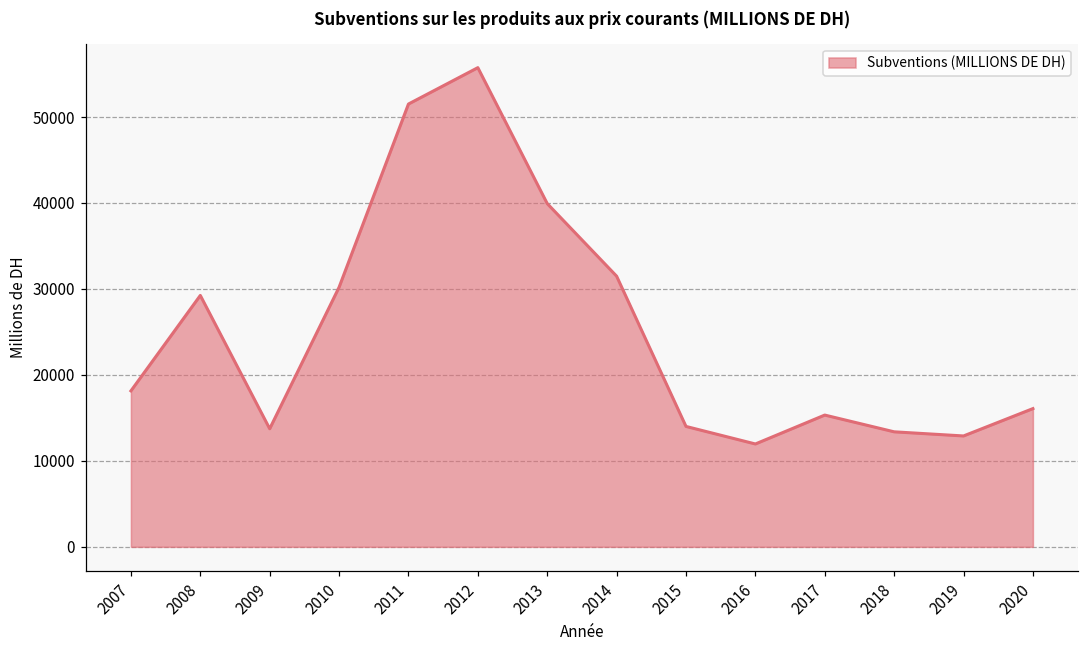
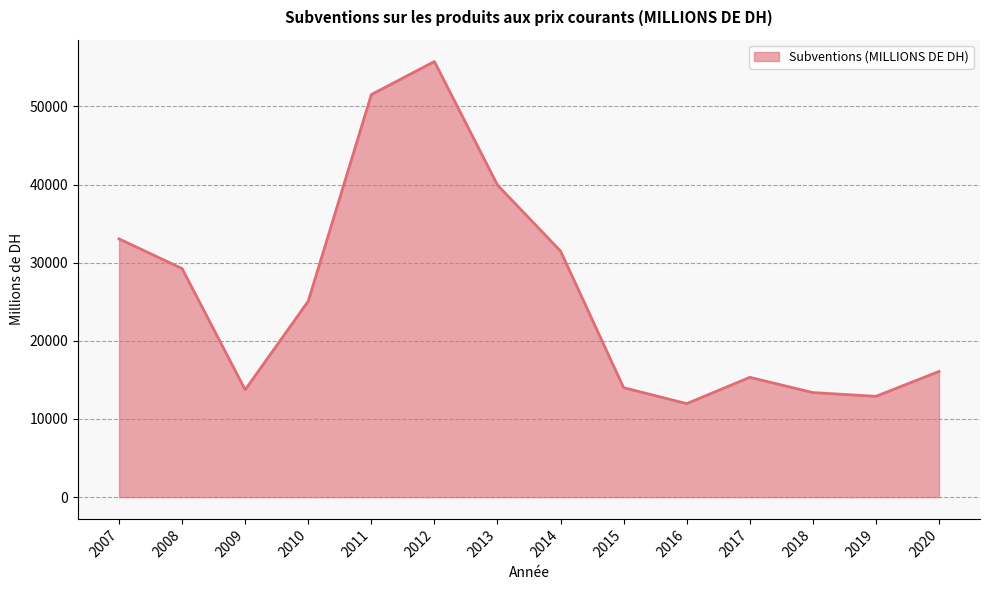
2007: 18000 -> 33000
2010: 30000 -> 25000
